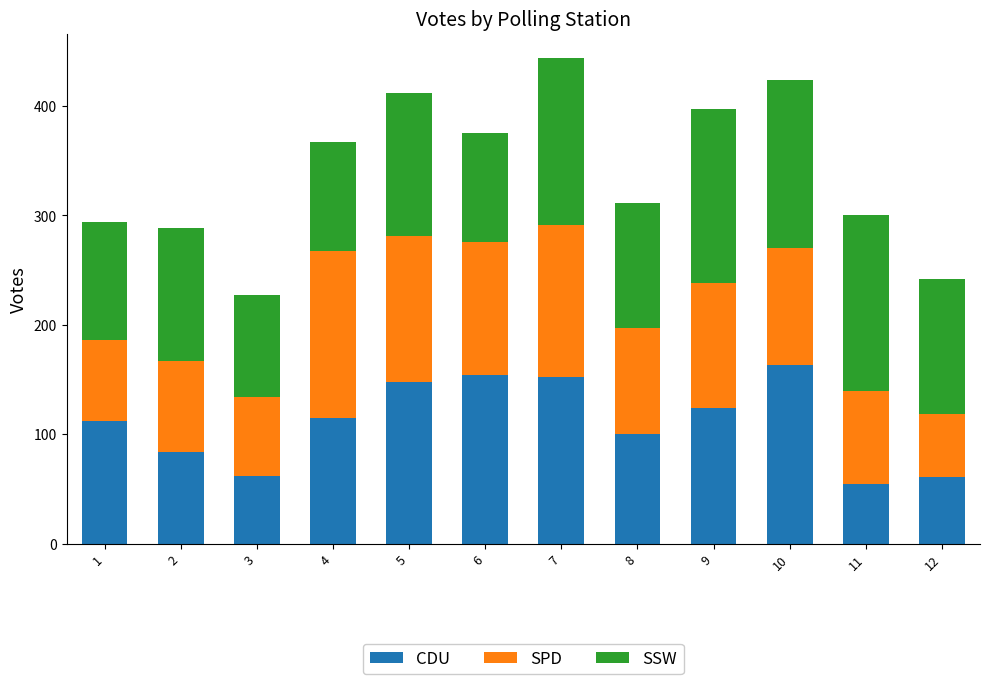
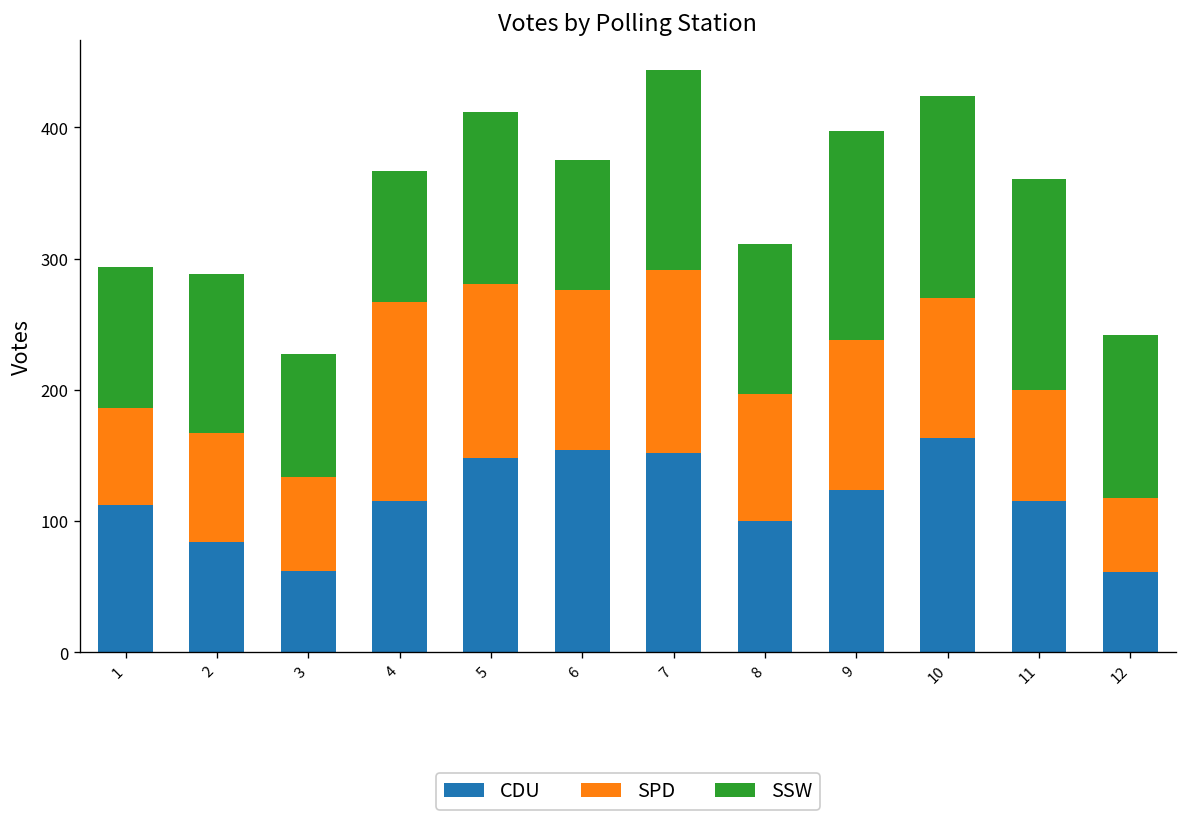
CDU, 11: 54 -> 115
